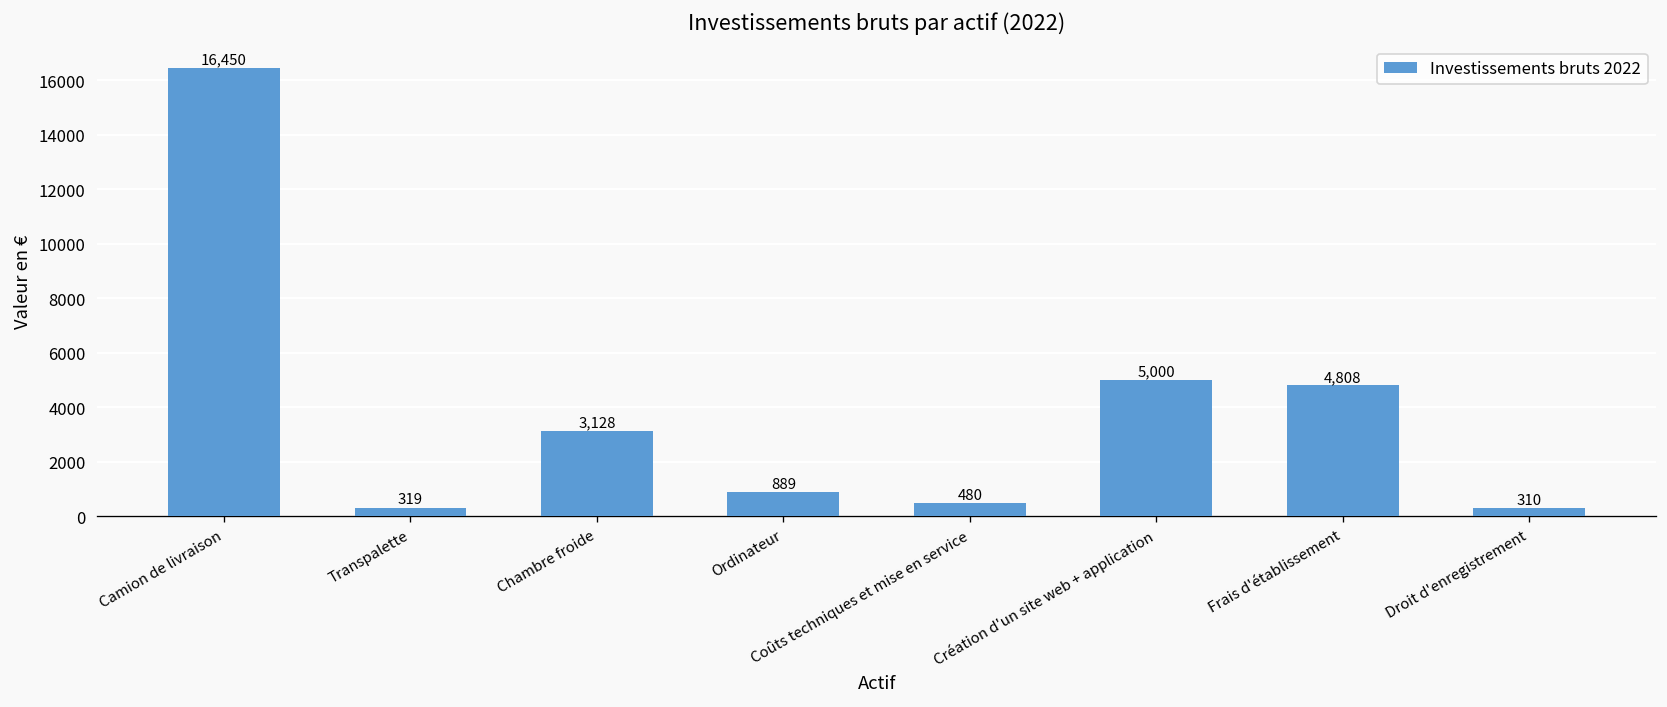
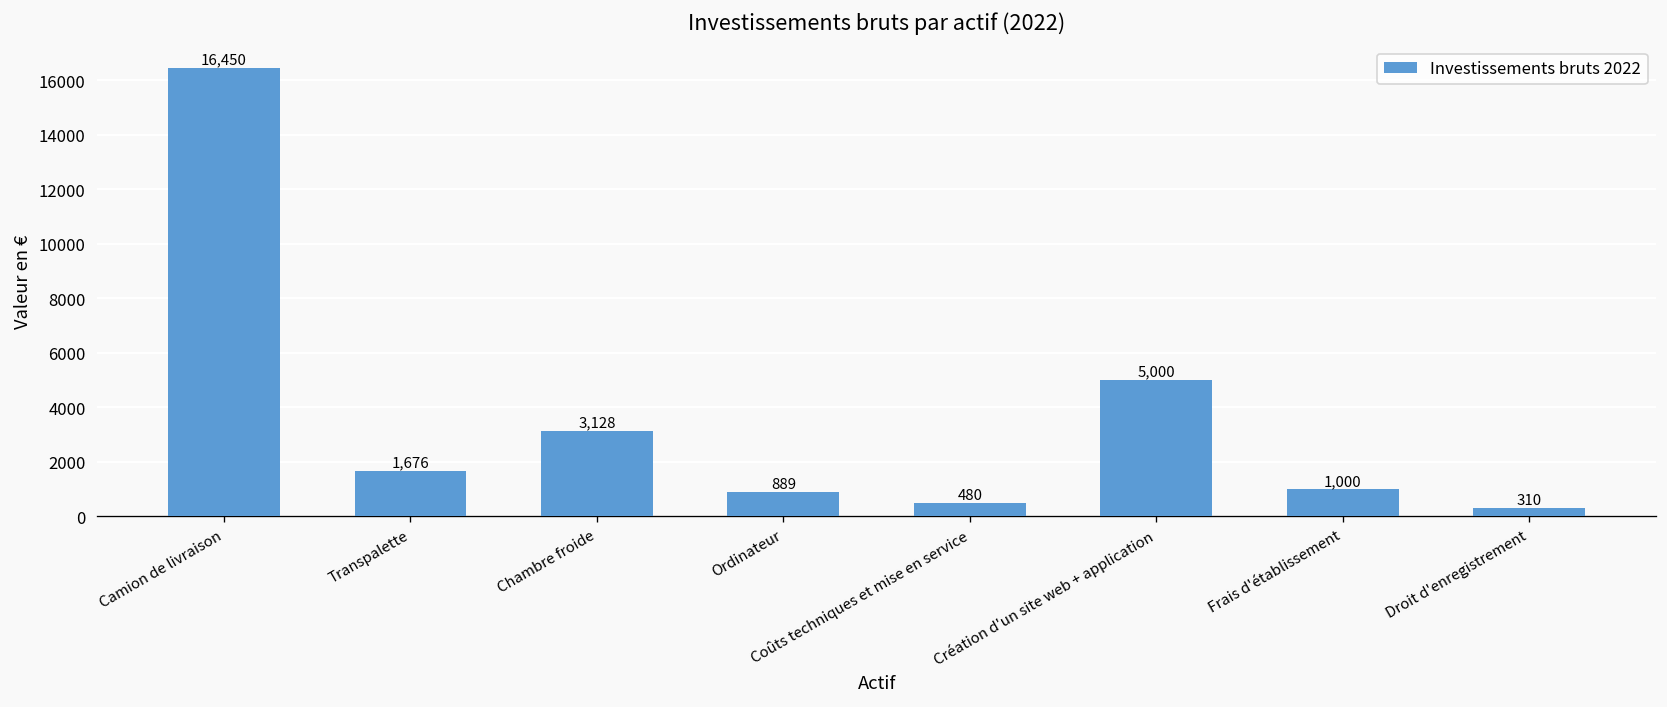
Transpalette: 319 -> 1,676
Frais d'établissement: 4,808 -> 1,000
